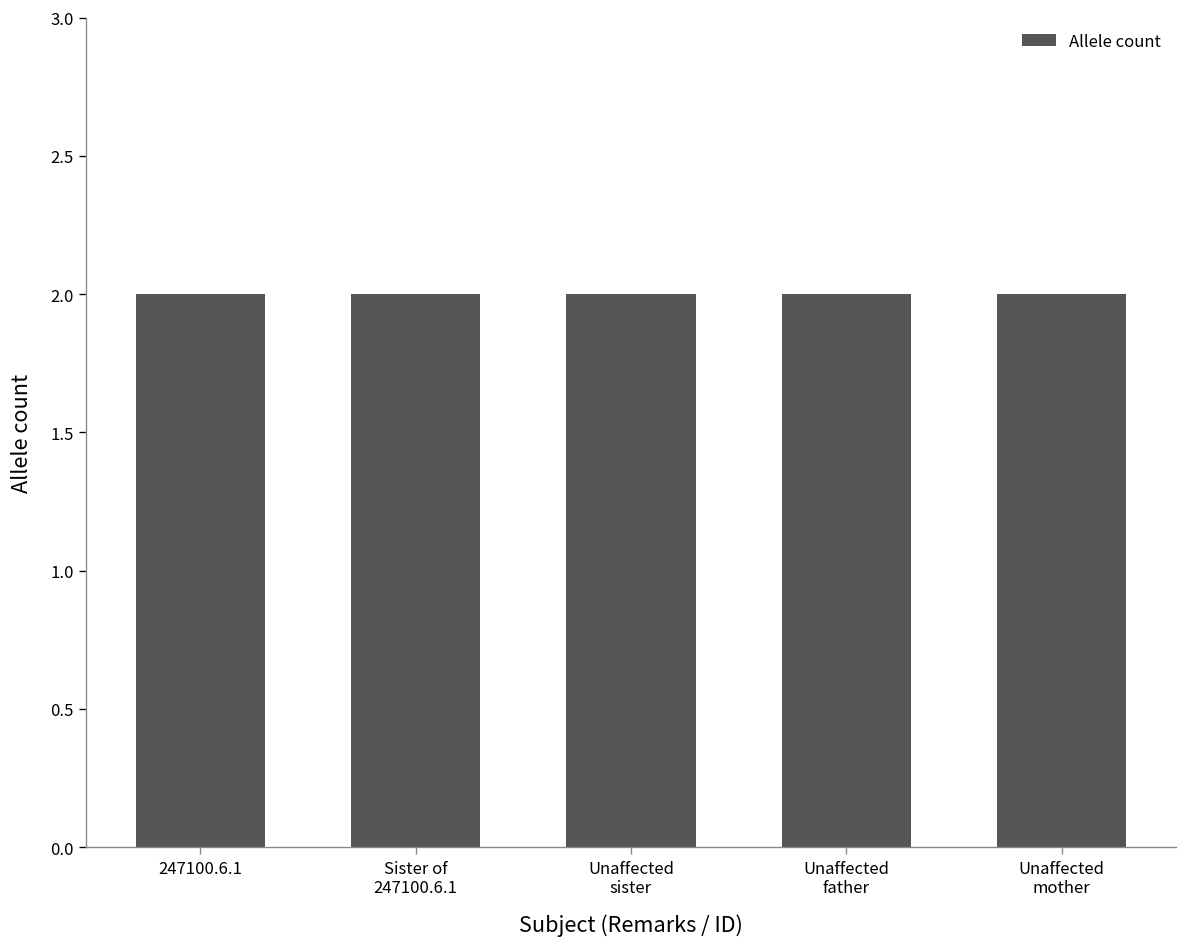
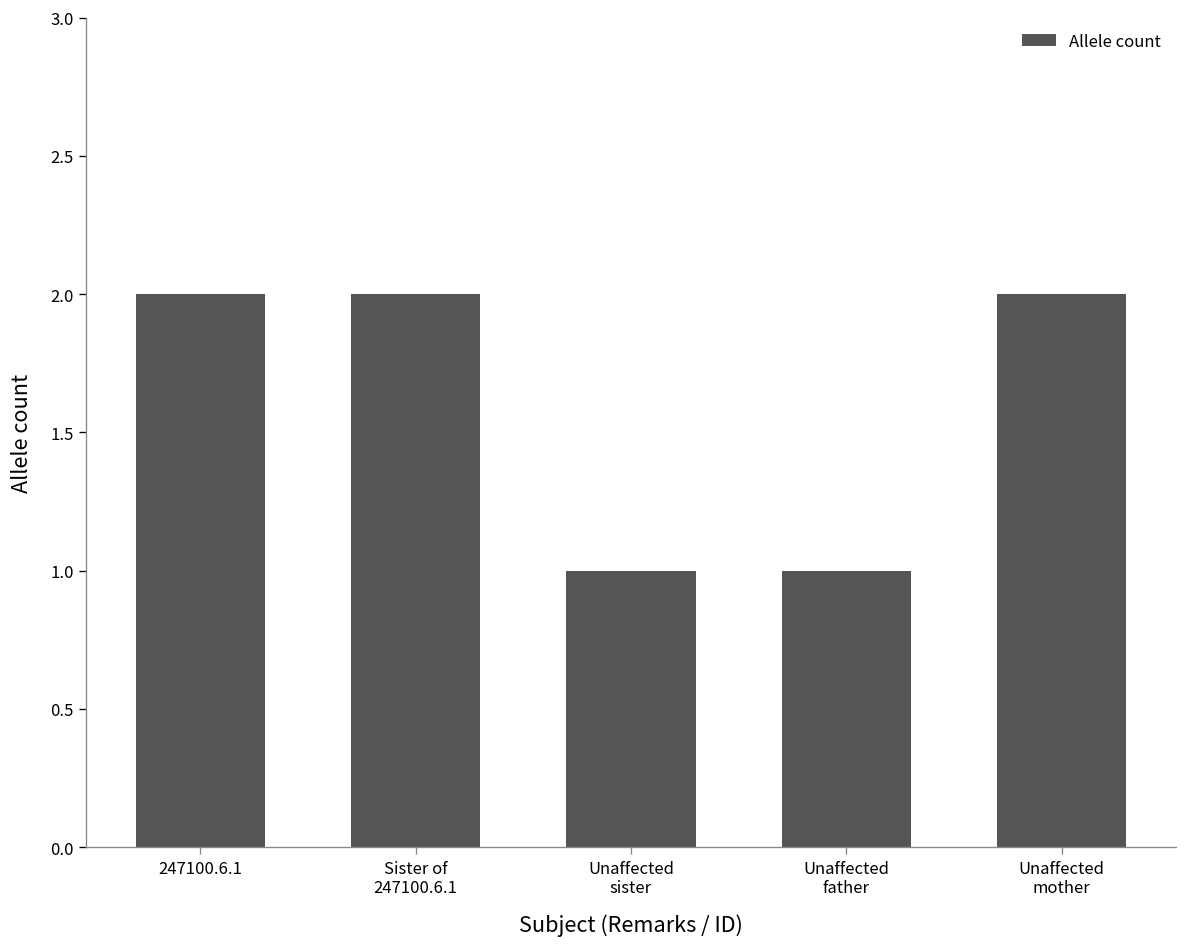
Unaffected sister: 2 -> 1
Unaffected father: 2 -> 1
